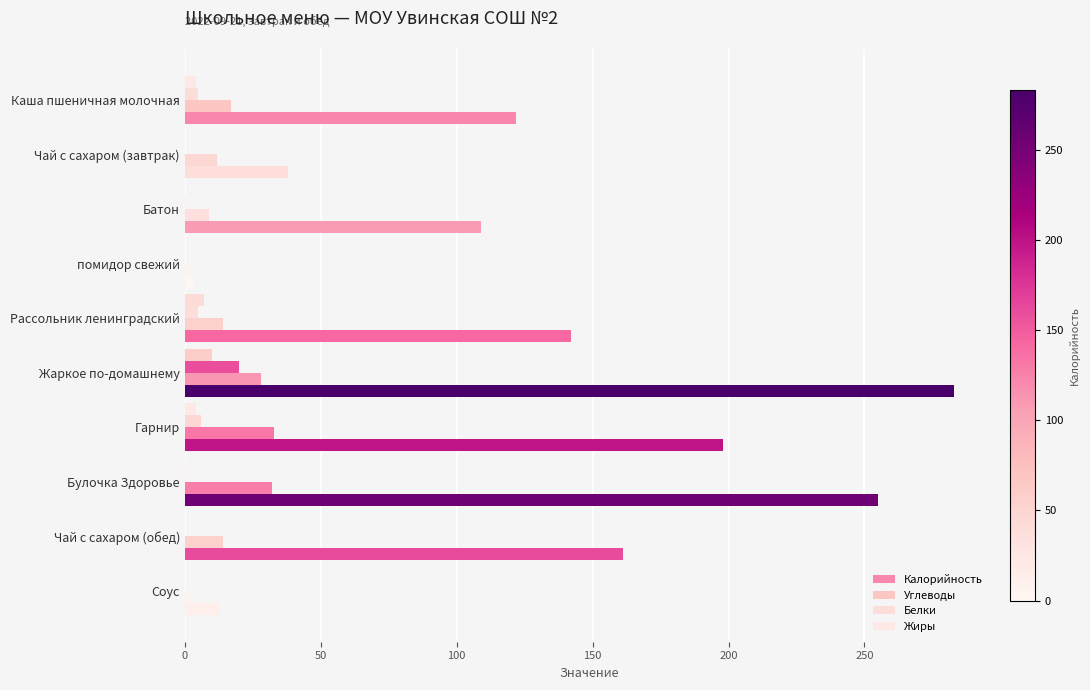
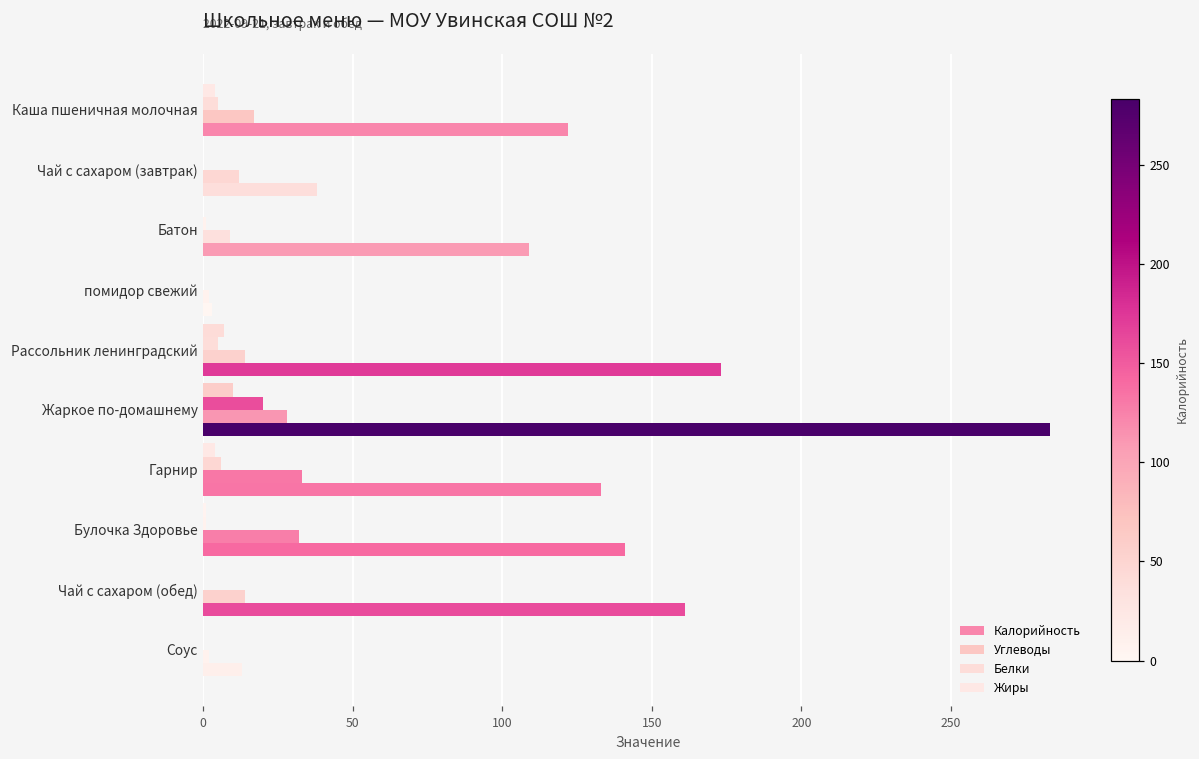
Калорийность, Рассольник ленинградский: 142 -> 173
Калорийность, Гарнир: 198 -> 133
Калорийность, Булочка Здоровье: 255 -> 141
